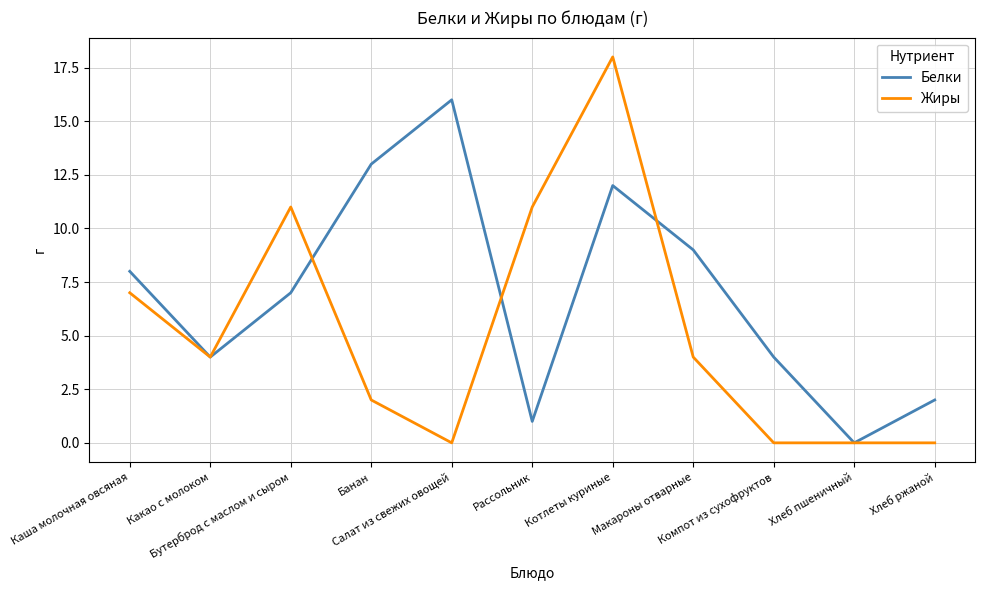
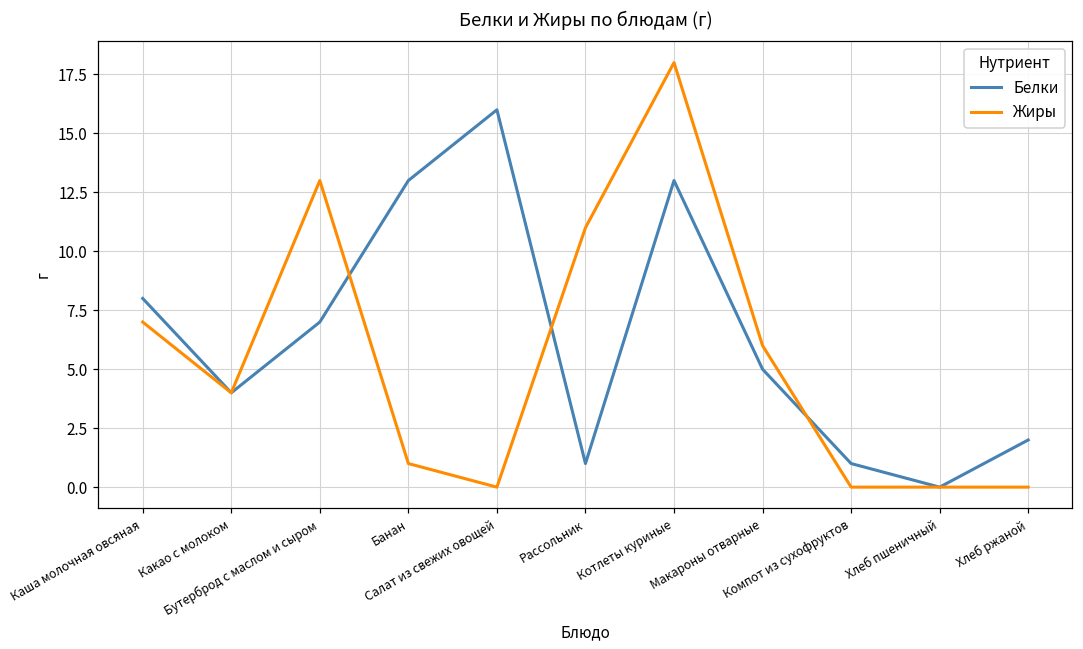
Жиры, Бутерброд с маслом и сыром: 11 -> 13
Жиры, Банан: 2 -> 1
Белки, Котлеты куриные: 12 -> 13
Белки, Макароны отварные: 9 -> 5
Жиры, Макароны отварные: 4 -> 6
Белки, Компот из сухофруктов: 4 -> 1
